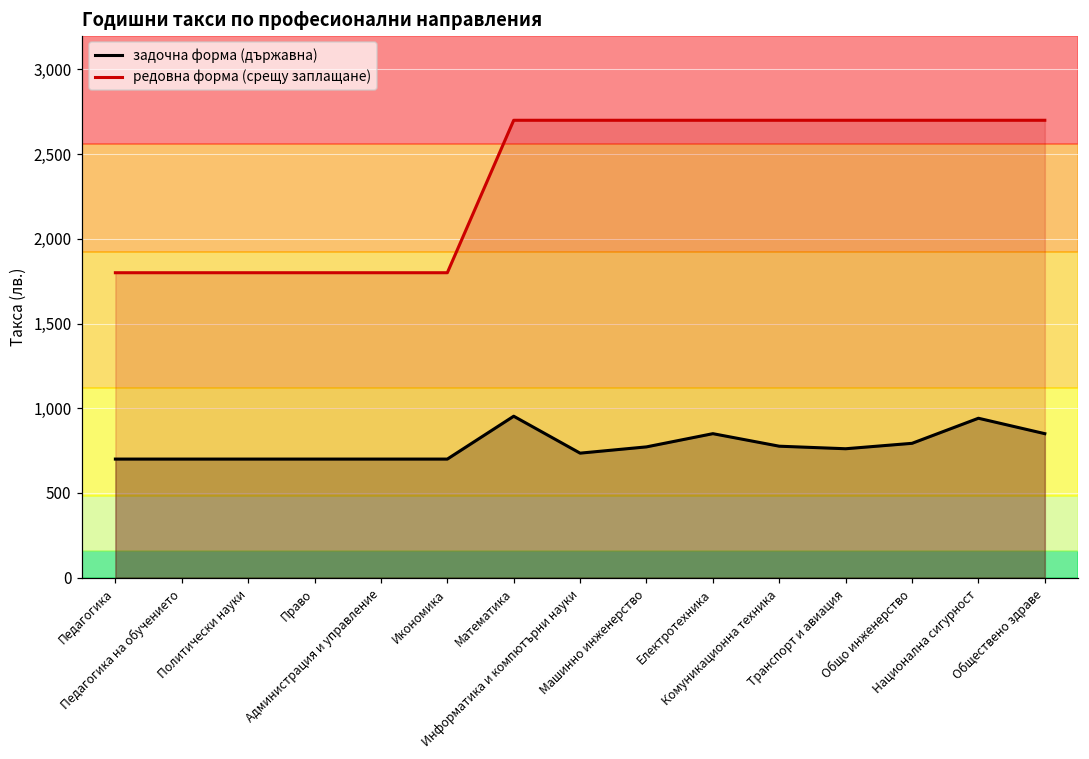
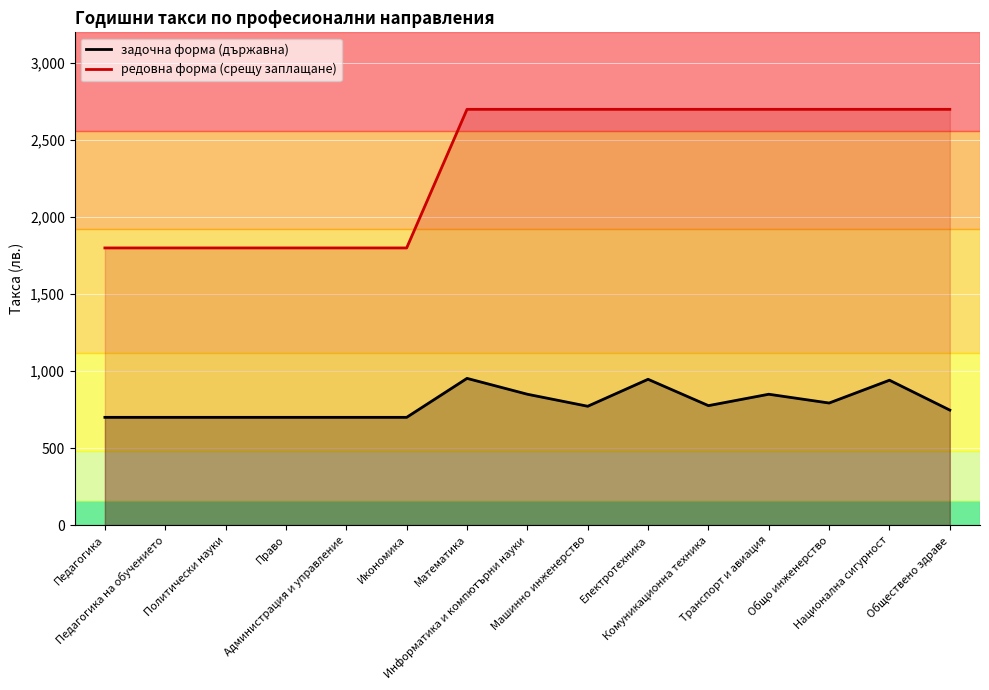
задочна форма (държавна), Информатика и компютърни науки: 740 -> 850
задочна форма (държавна), Електротехника: 850 -> 950
задочна форма (държавна), Транспорт и авиация: 760 -> 850
задочна форма (държавна), Обществено здраве: 850 -> 750
